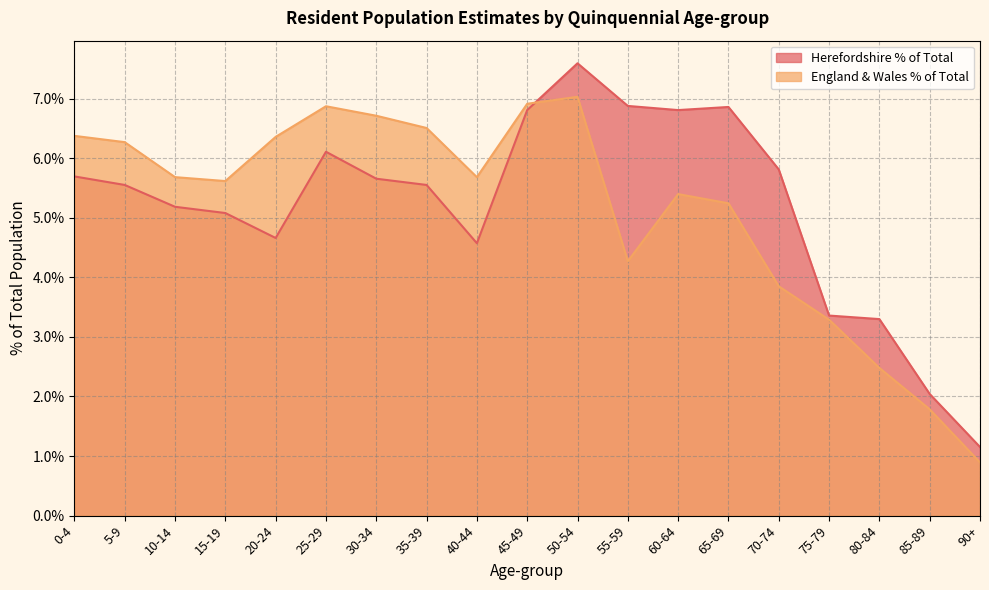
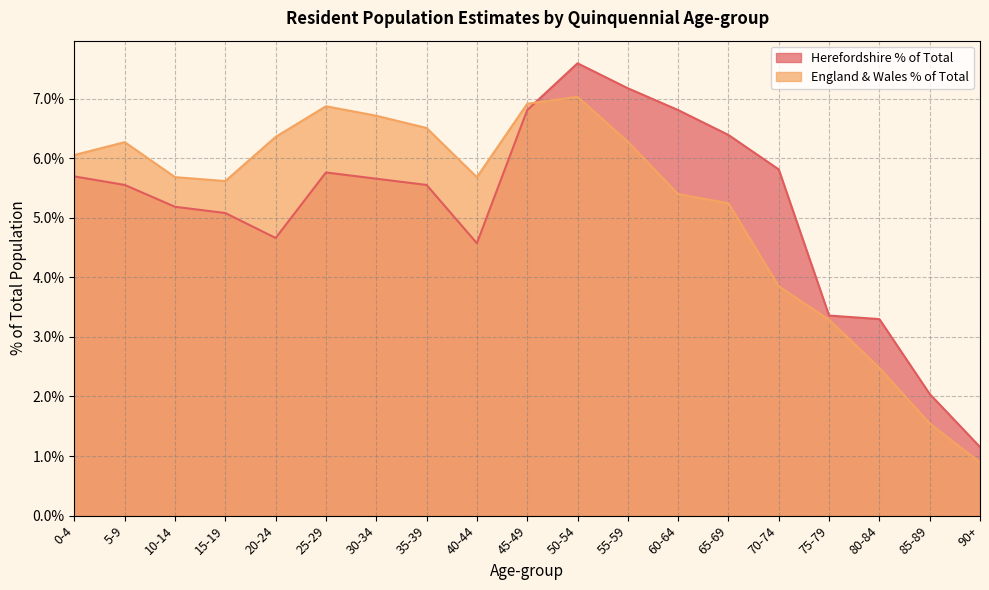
England & Wales % of Total, 0-4: 6.4% -> 6.1%
Herefordshire % of Total, 25-29: 6.1% -> 5.8%
Herefordshire % of Total, 55-59: 6.9% -> 7.2%
England & Wales % of Total, 55-59: 4.3% -> 6.3%
Herefordshire % of Total, 65-69: 6.9% -> 6.4%
England & Wales % of Total, 85-89: 1.8% -> 1.5%
